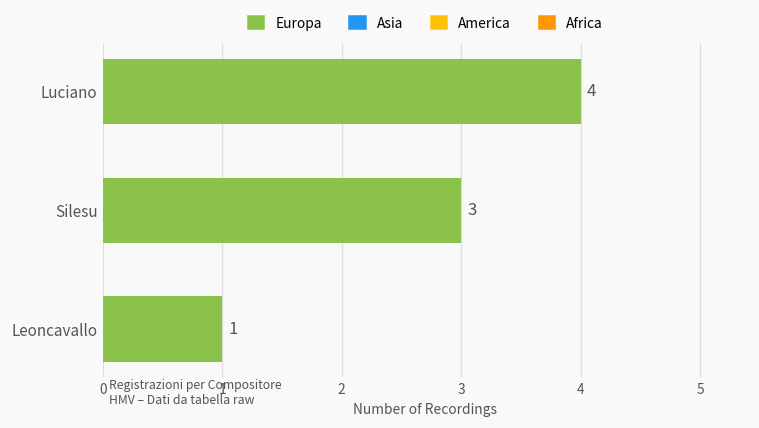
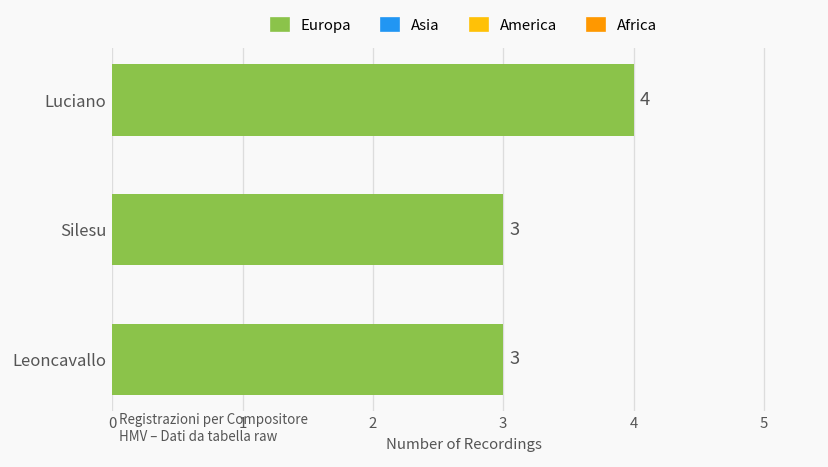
Leoncavallo: 1 -> 3
